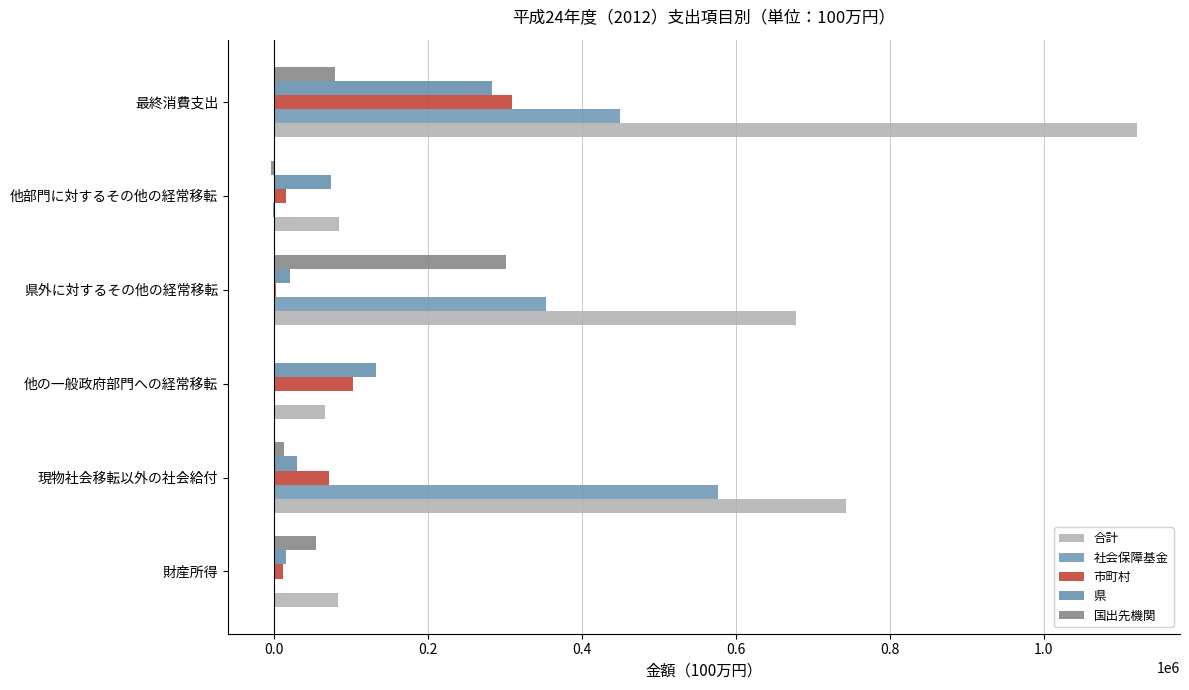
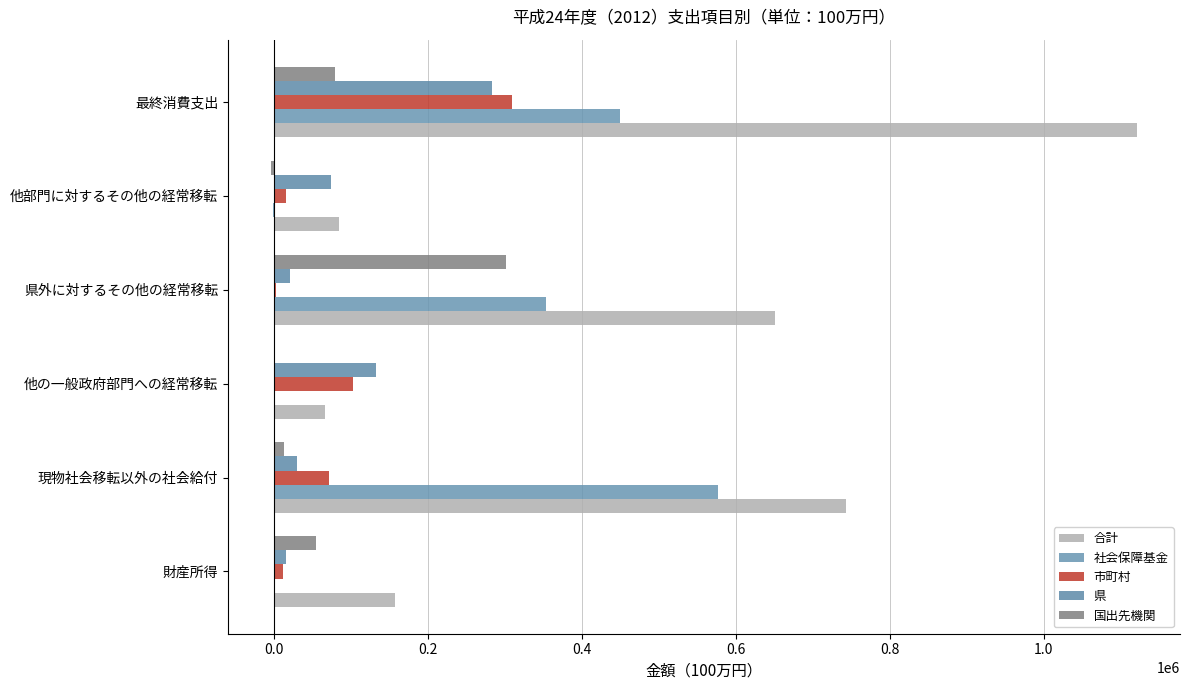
合計, 県外に対するその他の経常移転: 680000 -> 650000
合計, 財産所得: 80000 -> 160000
